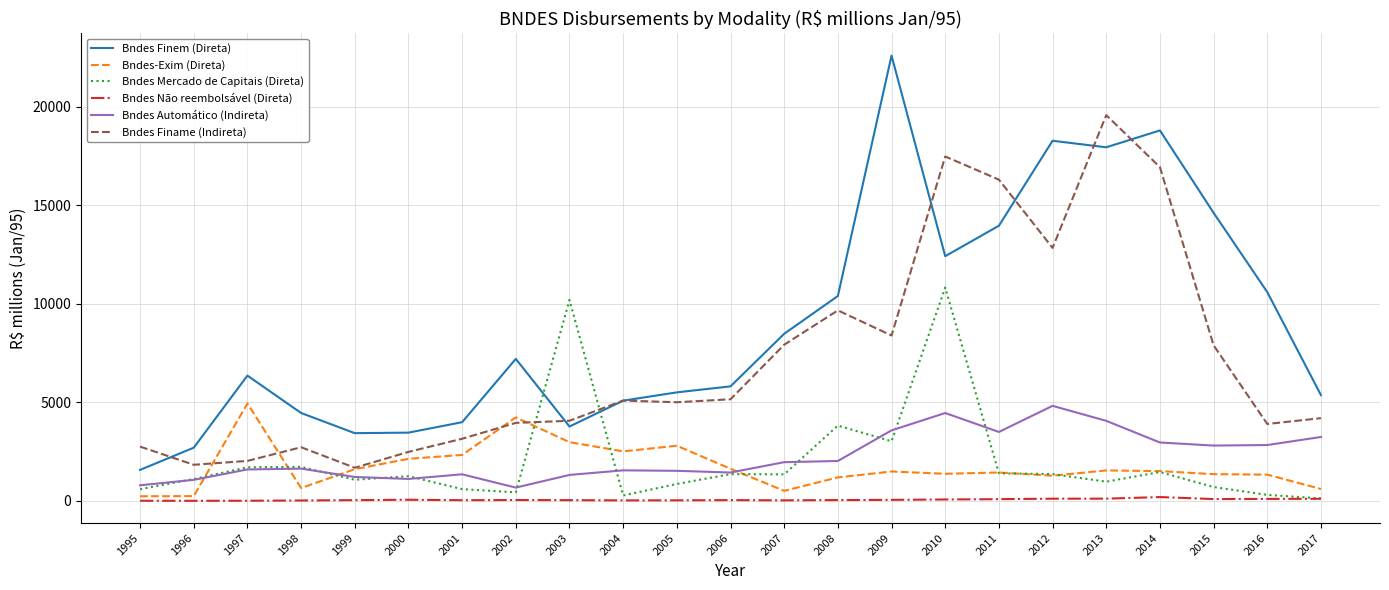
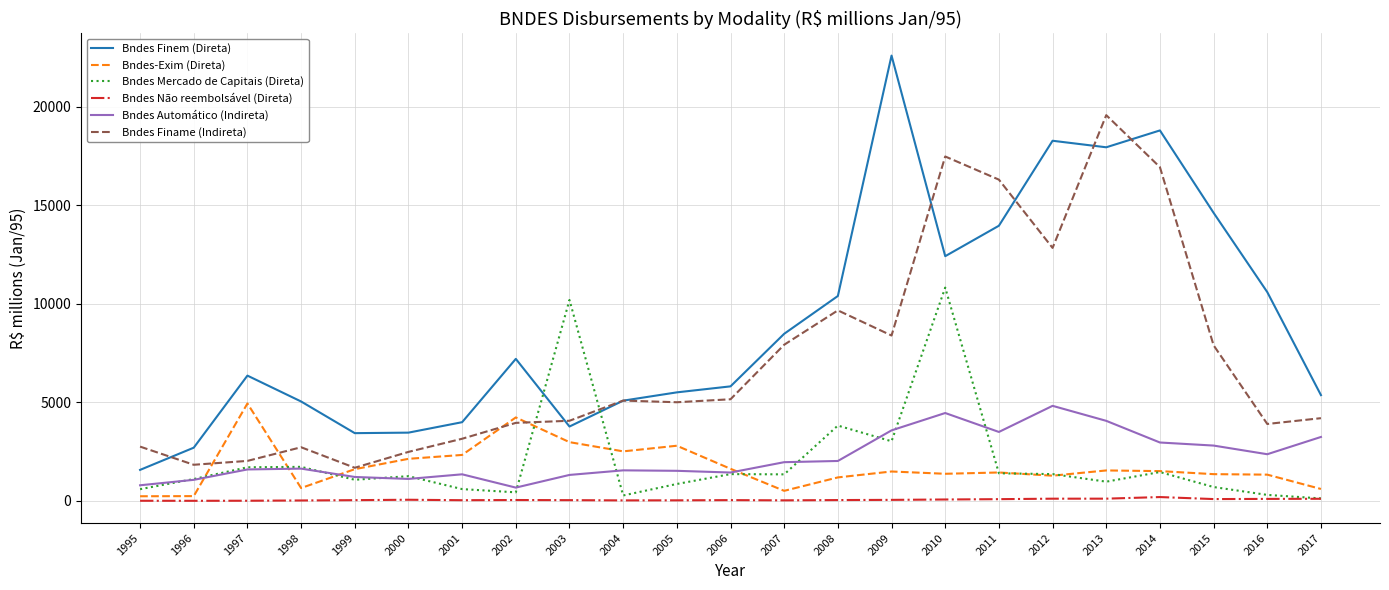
Bndes Finem (Direta), 1998: 4500 -> 5000
Bndes Automático (Indireta), 2016: 2800 -> 2400
